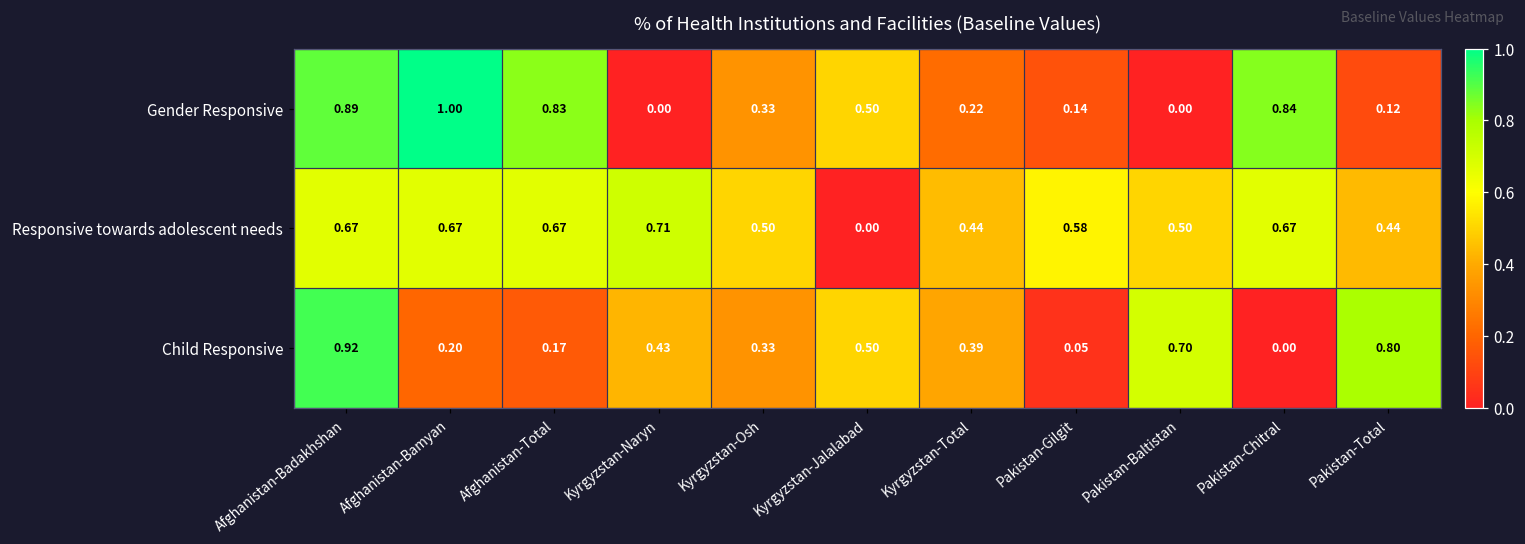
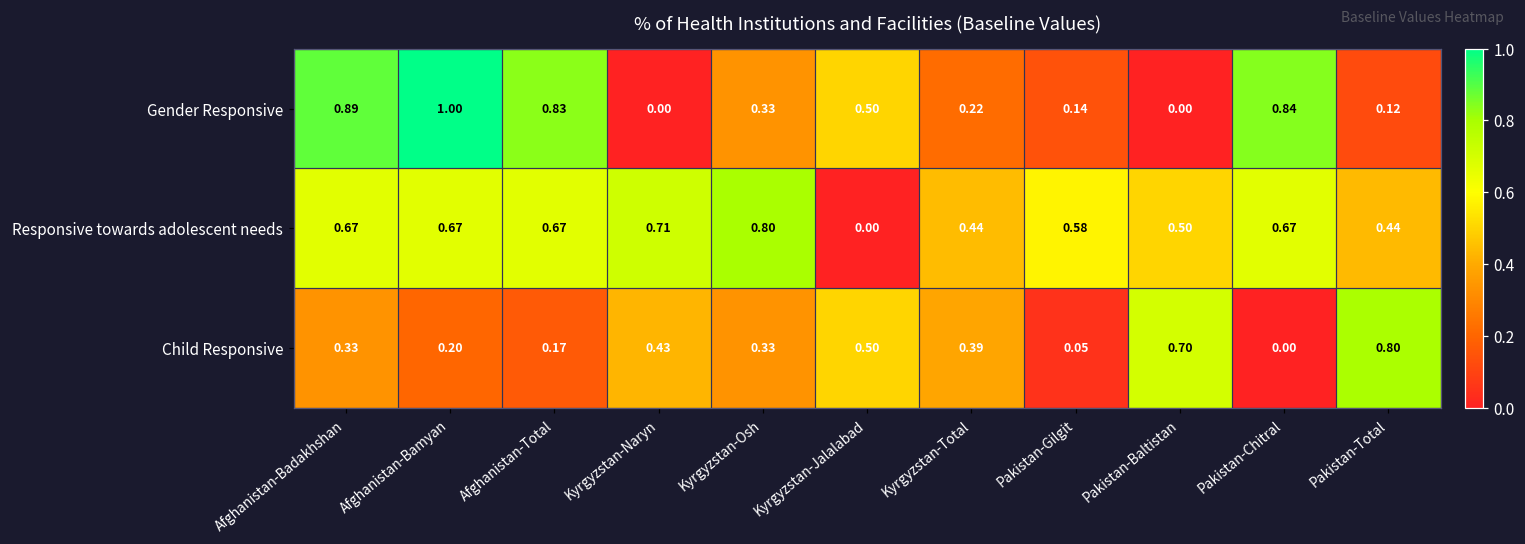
Responsive towards adolescent needs, Kyrgyzstan-Osh: 0.50 -> 0.80
Child Responsive, Afghanistan-Badakhshan: 0.92 -> 0.33
